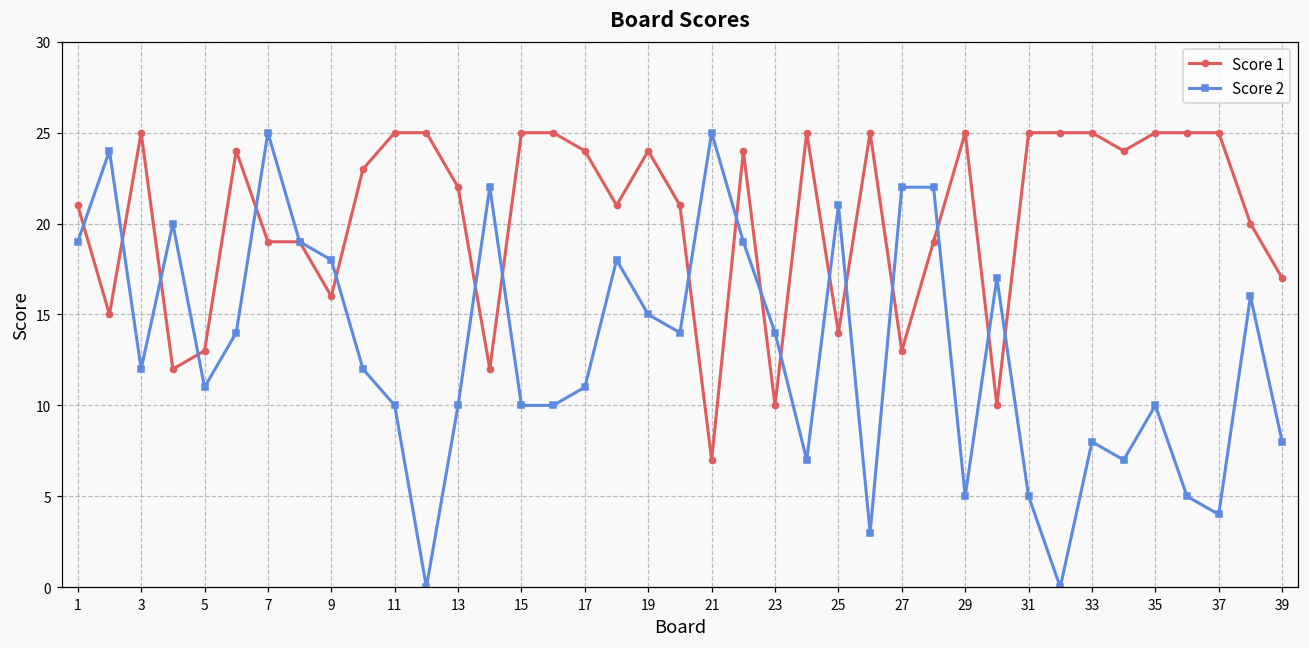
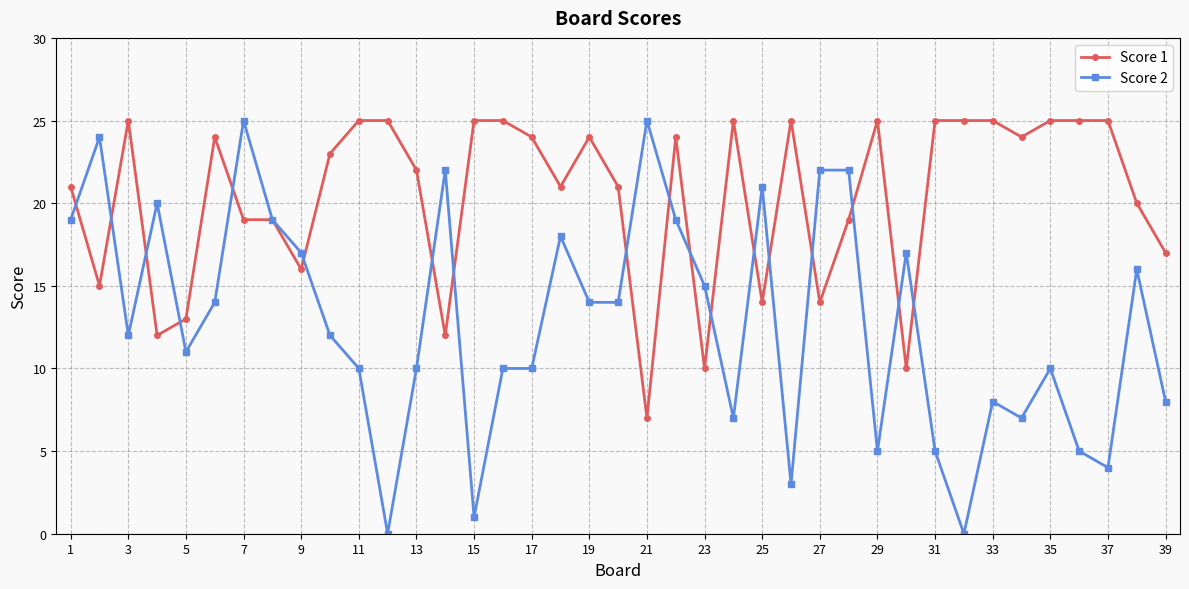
Score 2, 9: 18 -> 17
Score 2, 15: 10 -> 1
Score 2, 17: 11 -> 10
Score 2, 19: 15 -> 14
Score 2, 23: 14 -> 15
Score 1, 27: 13 -> 14
